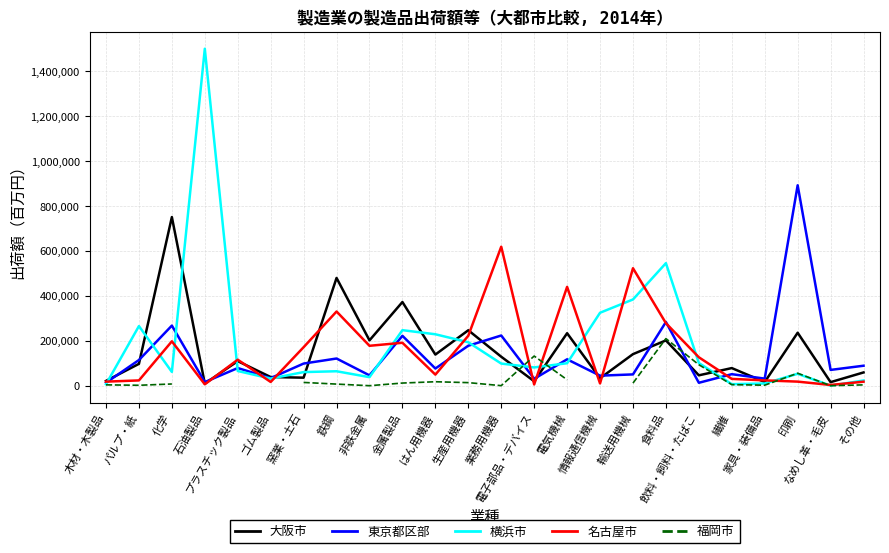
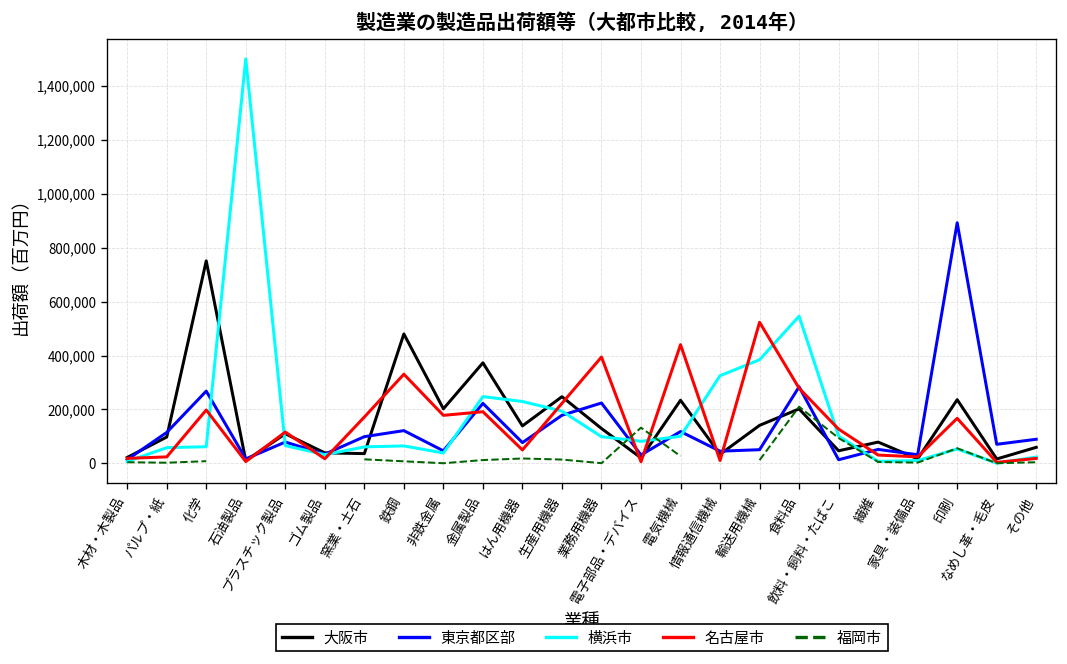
横浜市, パルプ・紙: 270,000 -> 60,000
名古屋市, 業務用機器: 620,000 -> 390,000
名古屋市, 印刷: 20,000 -> 170,000
